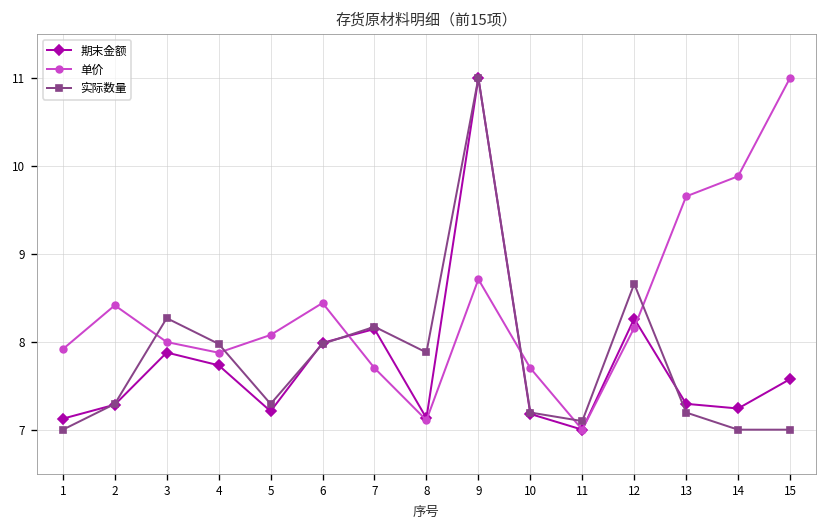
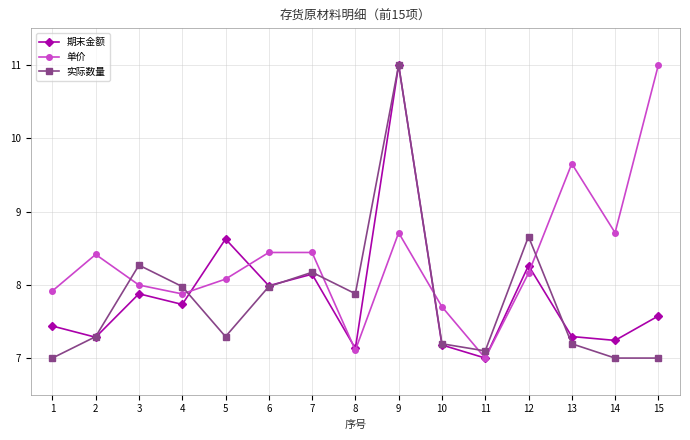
期末金额, 1: 7.1 -> 7.4
期末金额, 5: 7.2 -> 8.6
单价, 7: 7.7 -> 8.4
单价, 14: 9.9 -> 8.7
